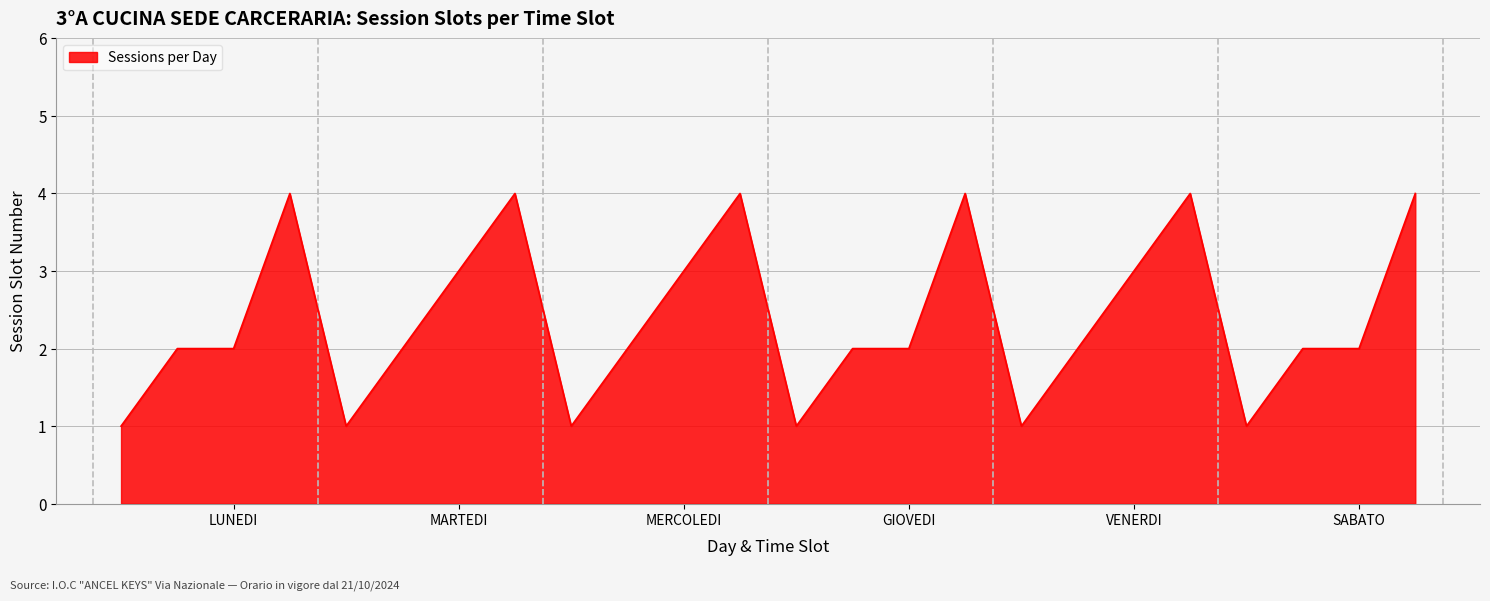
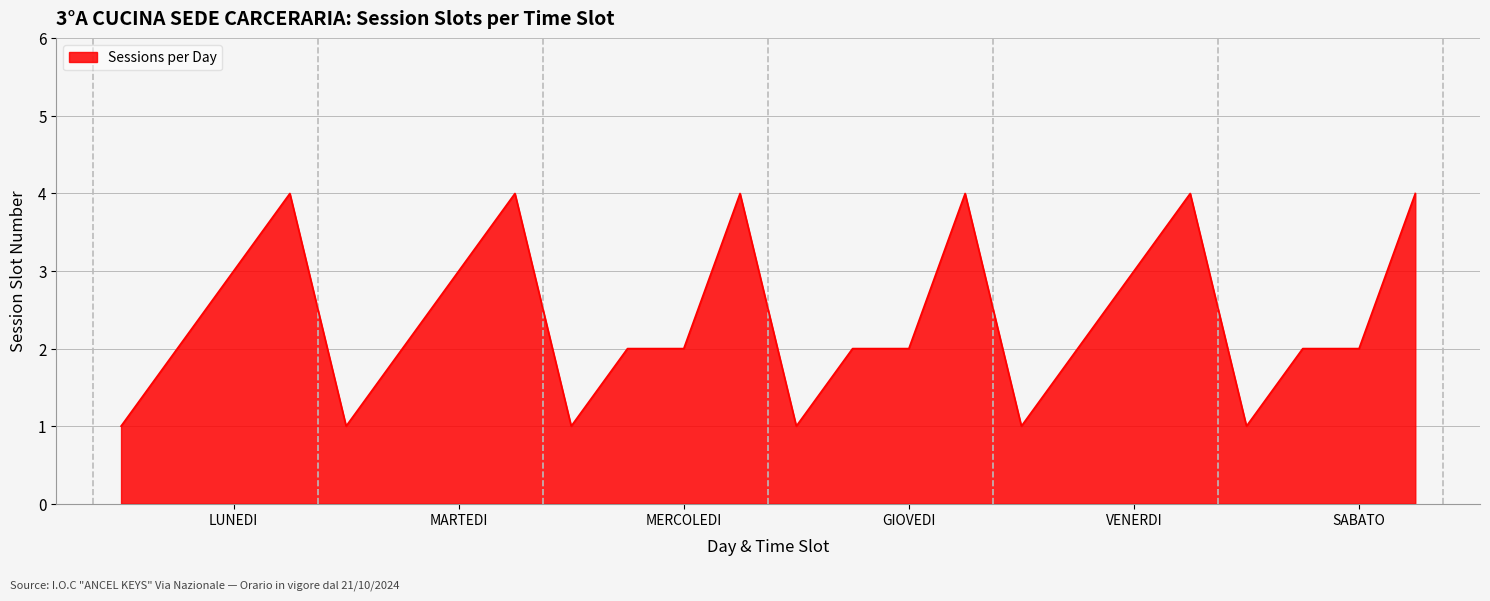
LUNEDI: 2 -> 3
MERCOLEDI: 3 -> 2
